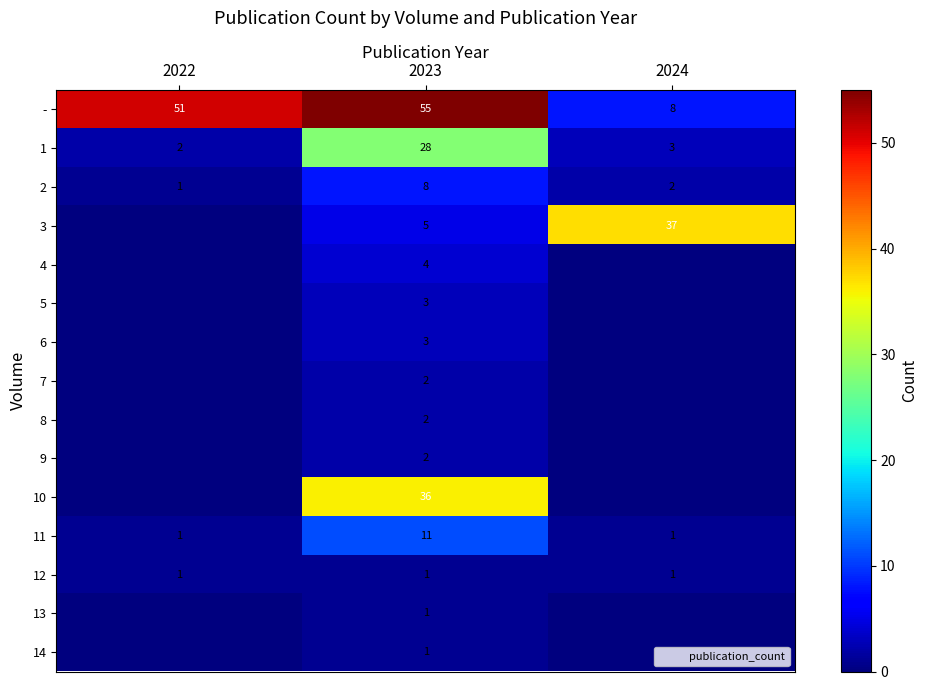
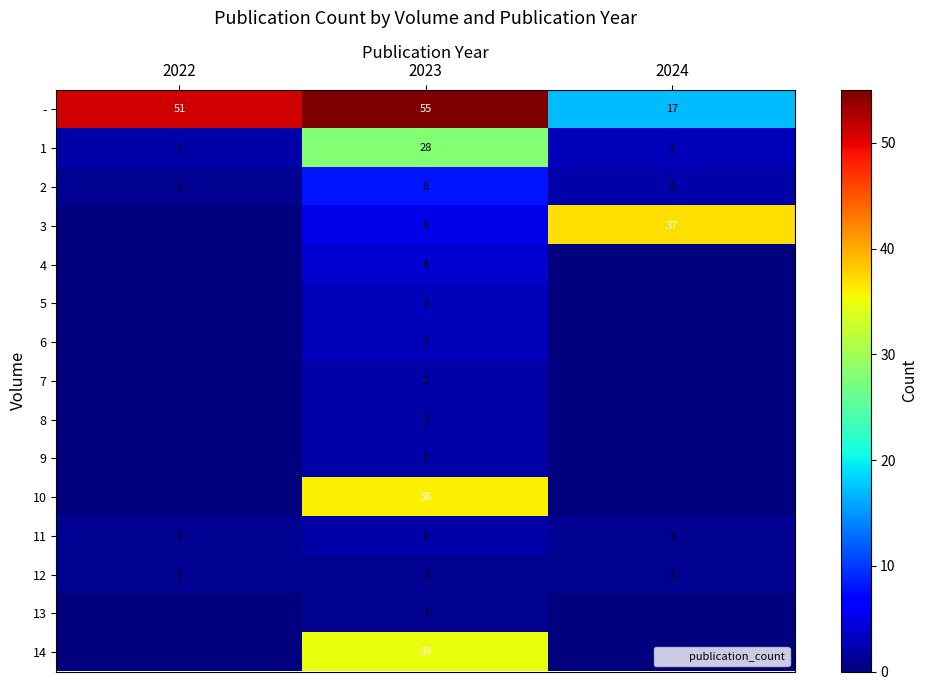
-, 2024: 8 -> 17
11, 2023: 11 -> 2
14, 2023: 1 -> 35
